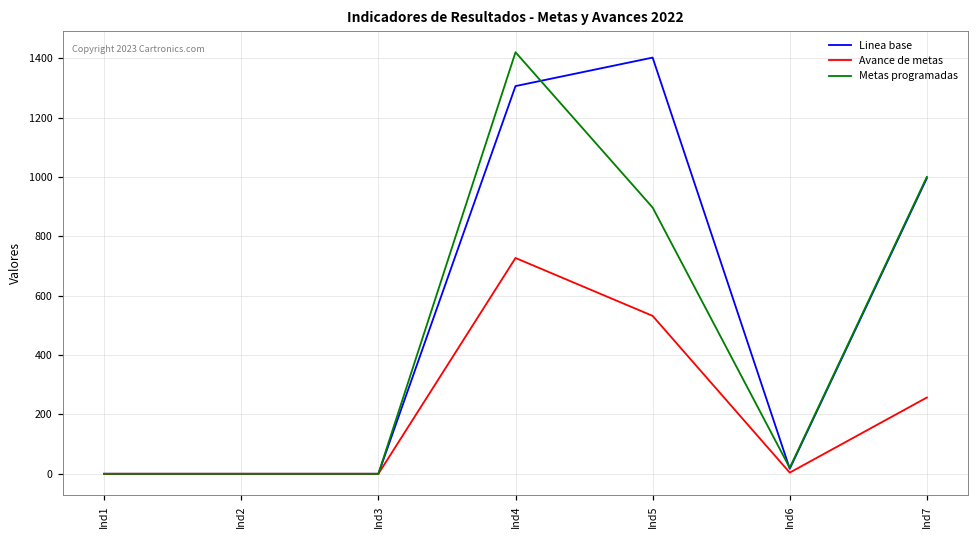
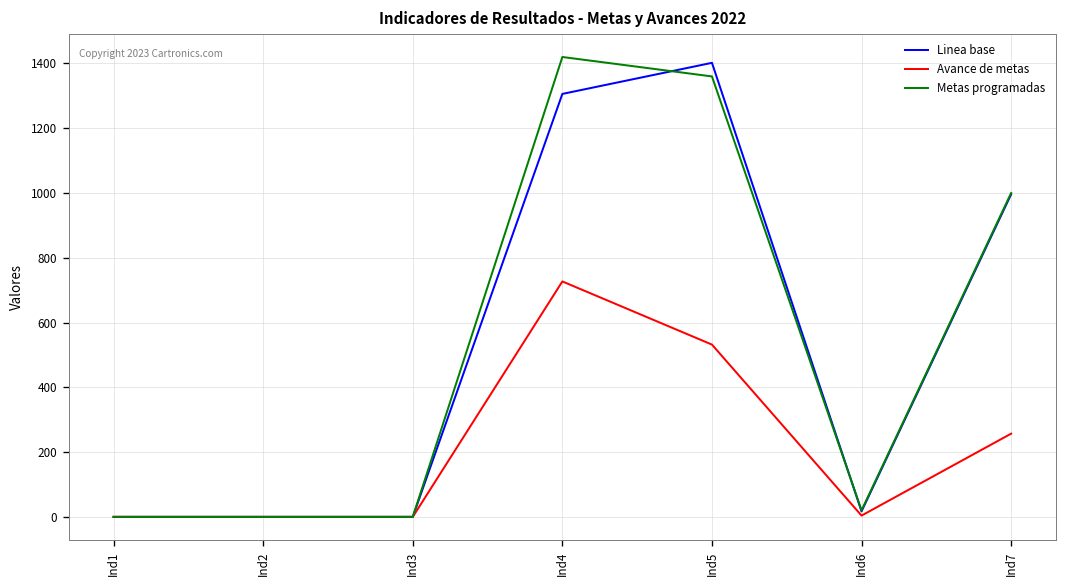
Metas programadas, Ind5: 900 -> 1360
